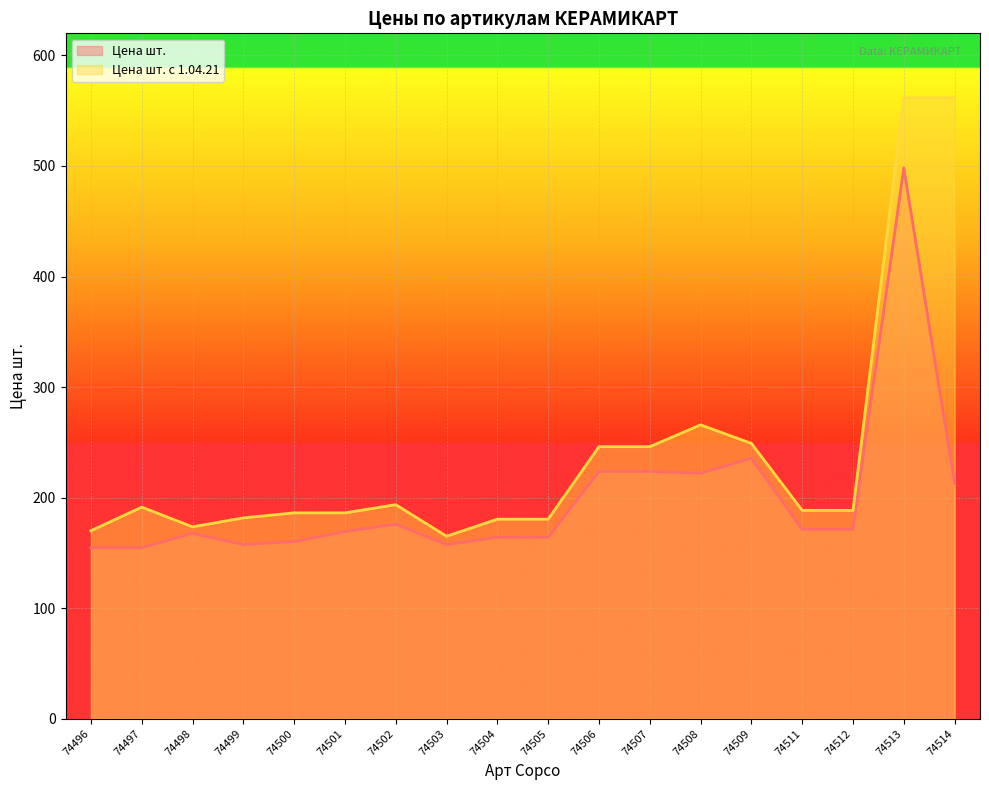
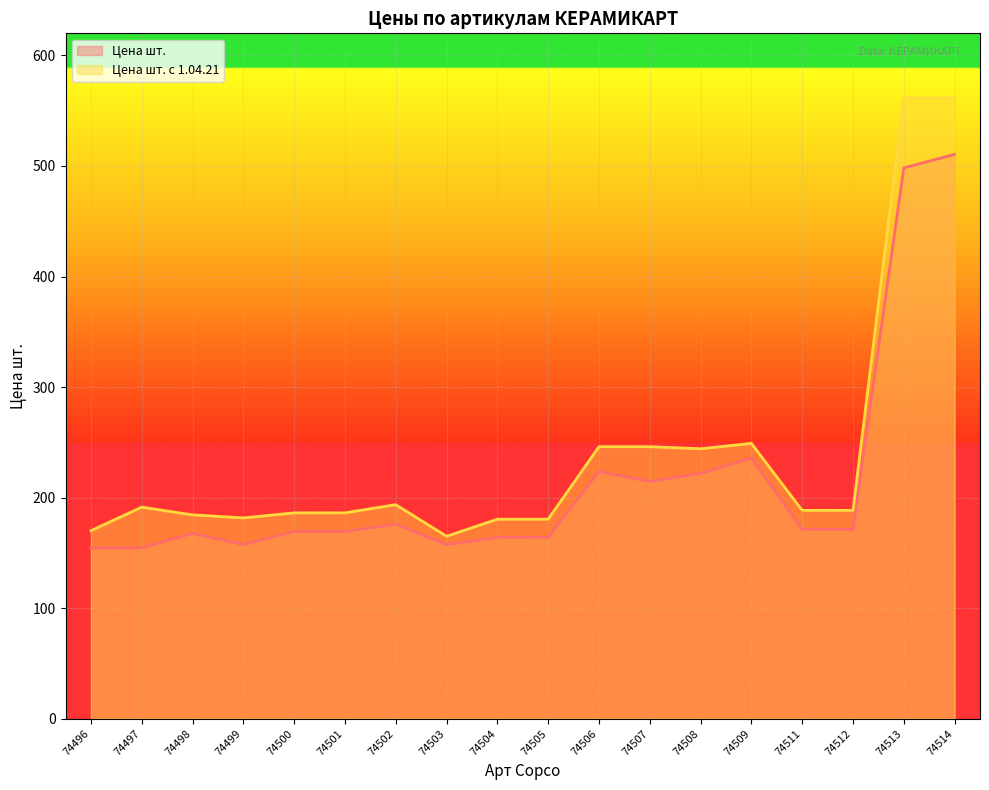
Цена шт. с 1.04.21, 74498: 174 -> 184
Цена шт., 74500: 160 -> 169
Цена шт., 74507: 224 -> 215
Цена шт. с 1.04.21, 74508: 266 -> 244
Цена шт., 74514: 213 -> 511
